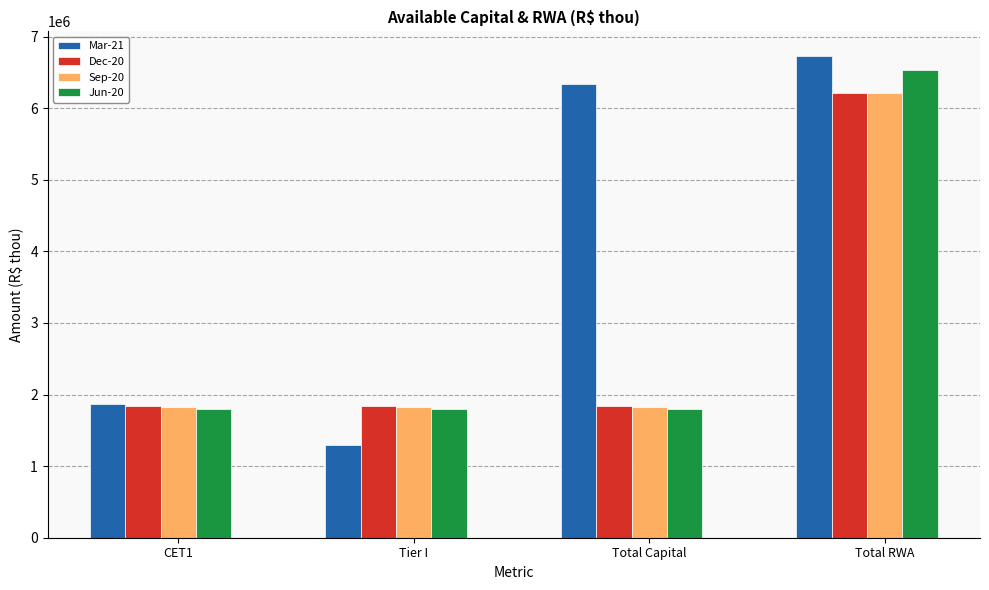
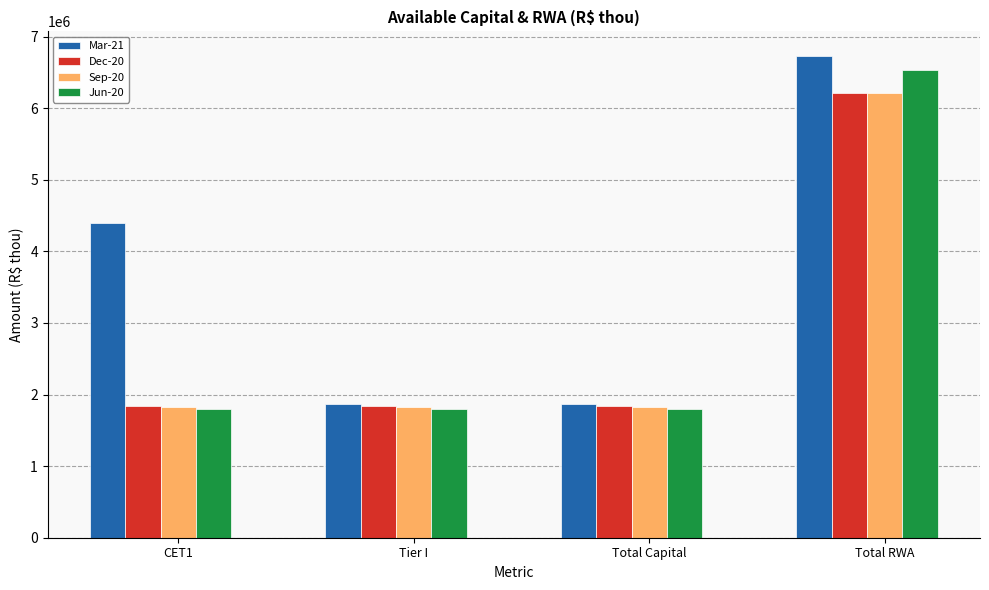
Mar-21, CET1: 1900000 -> 4400000
Mar-21, Tier I: 1300000 -> 1900000
Mar-21, Total Capital: 6300000 -> 1900000
